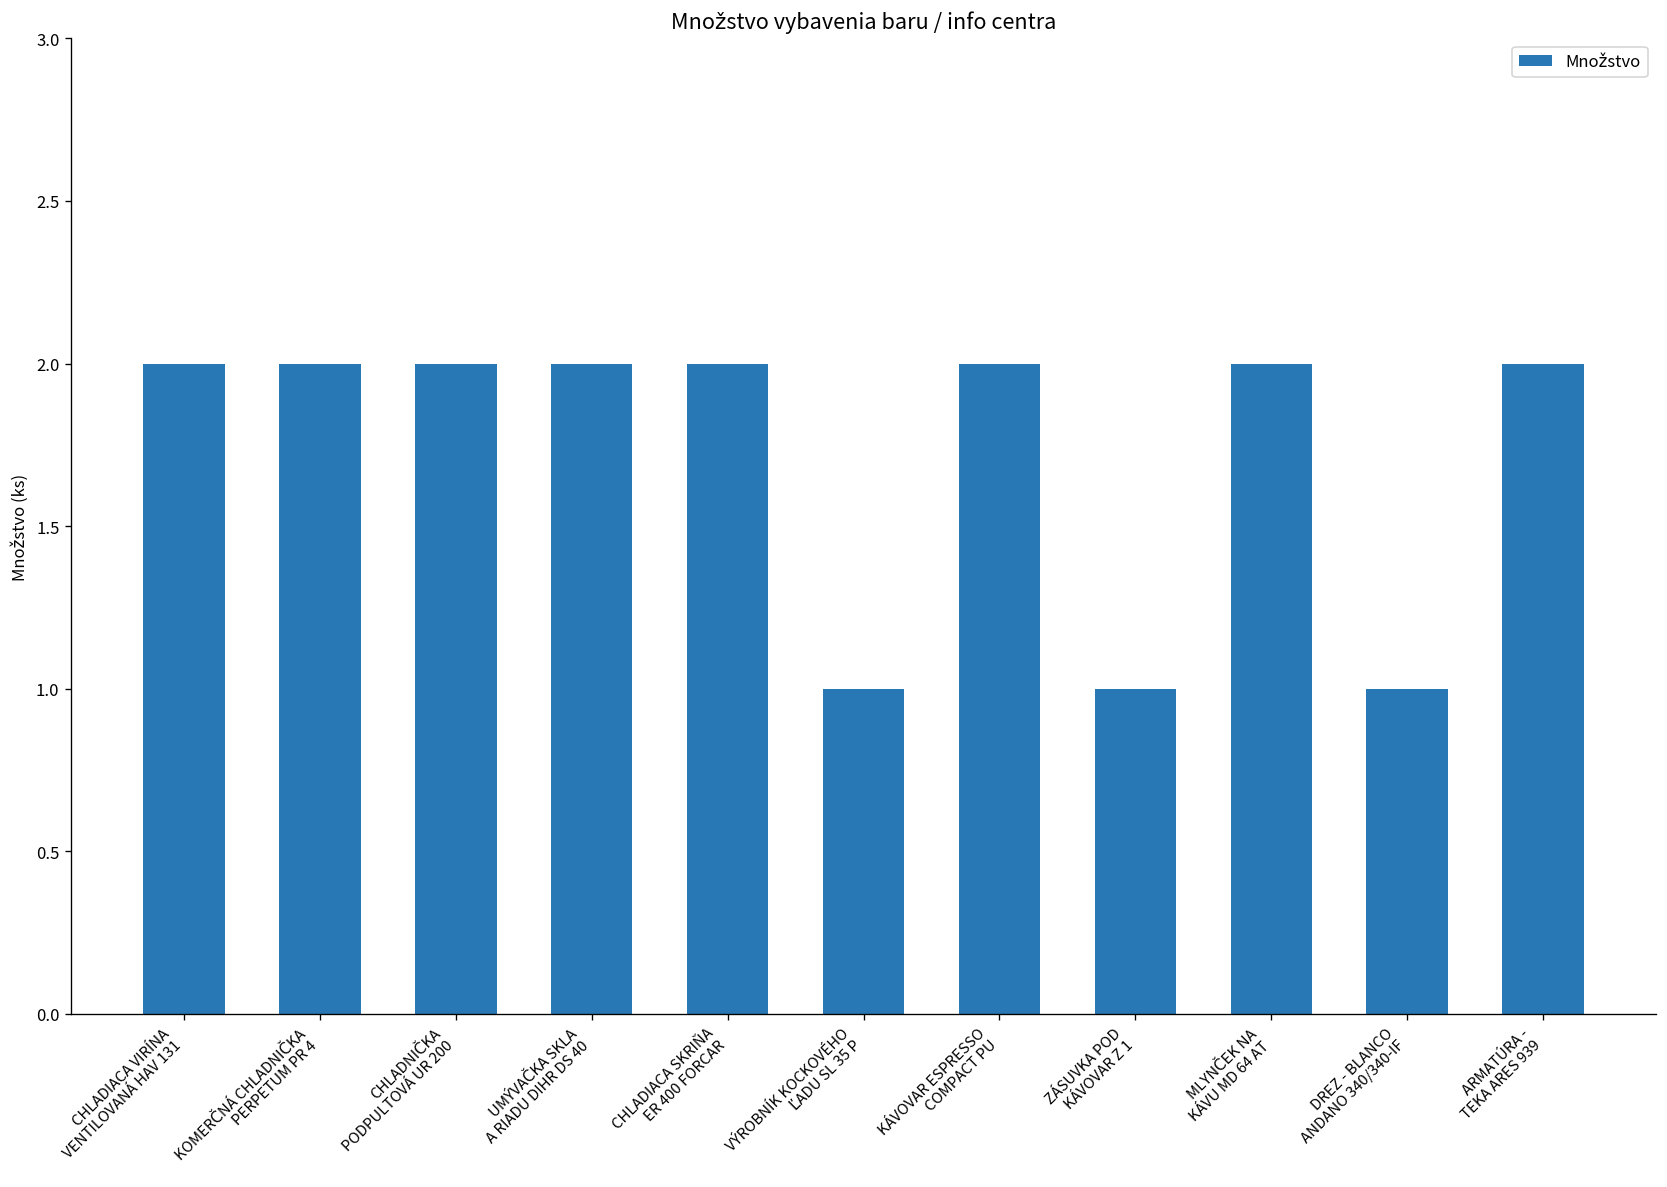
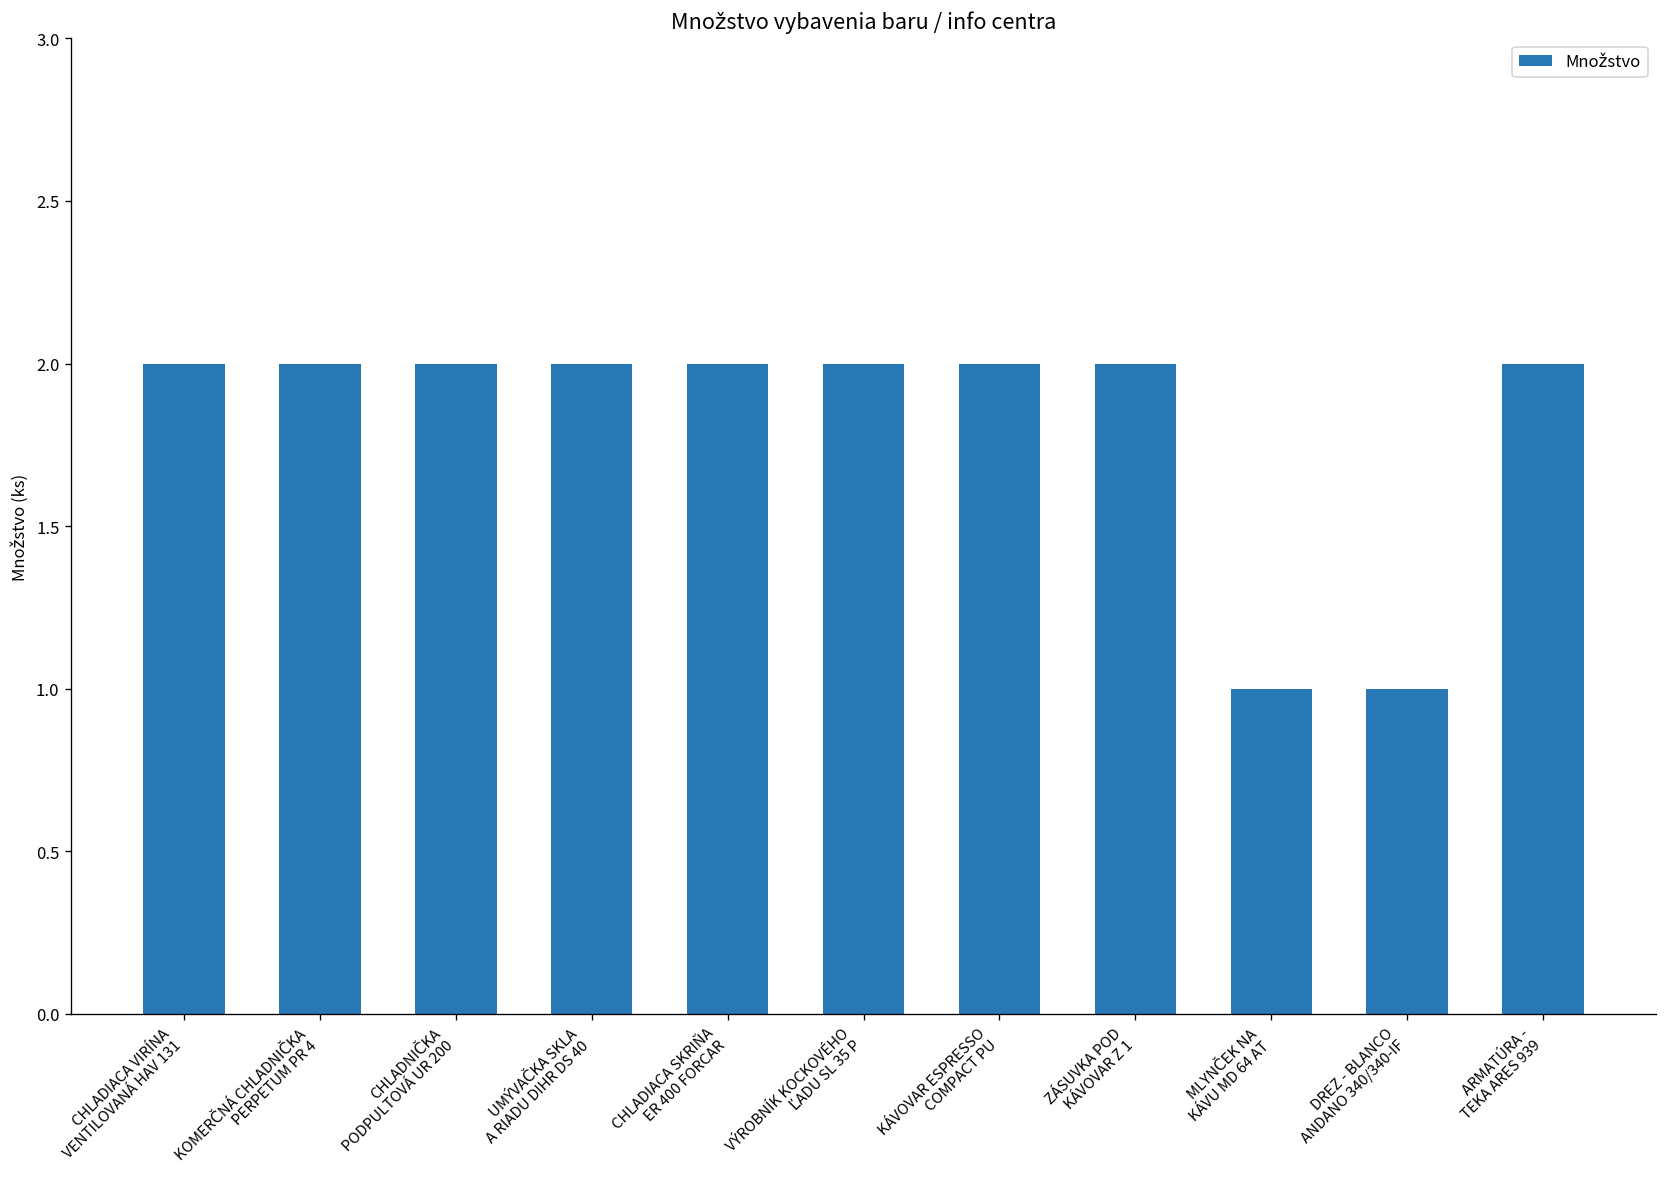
VÝROBNÍK KOCKOVÉHO ĽADU SL 35 P: 1 -> 2
ZÁSUVKA POD KÁVOVAR Z 1: 1 -> 2
MLYNČEK NA KÁVU MD 64 AT: 2 -> 1
